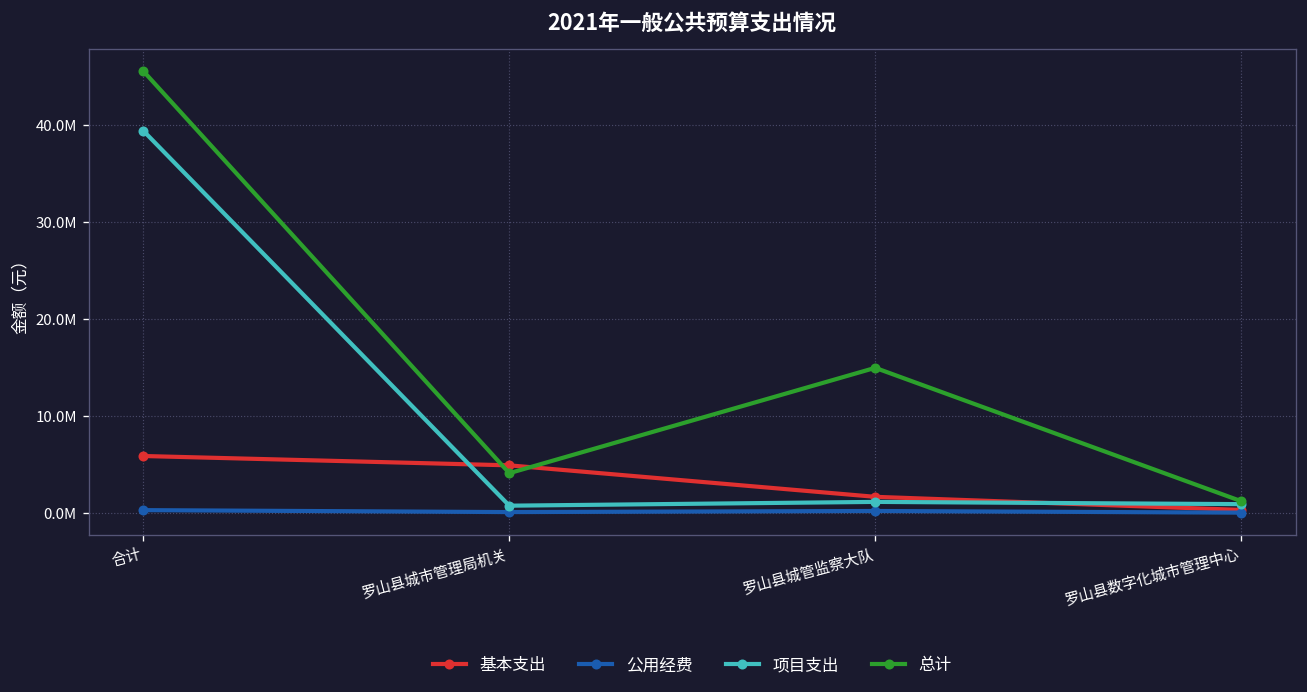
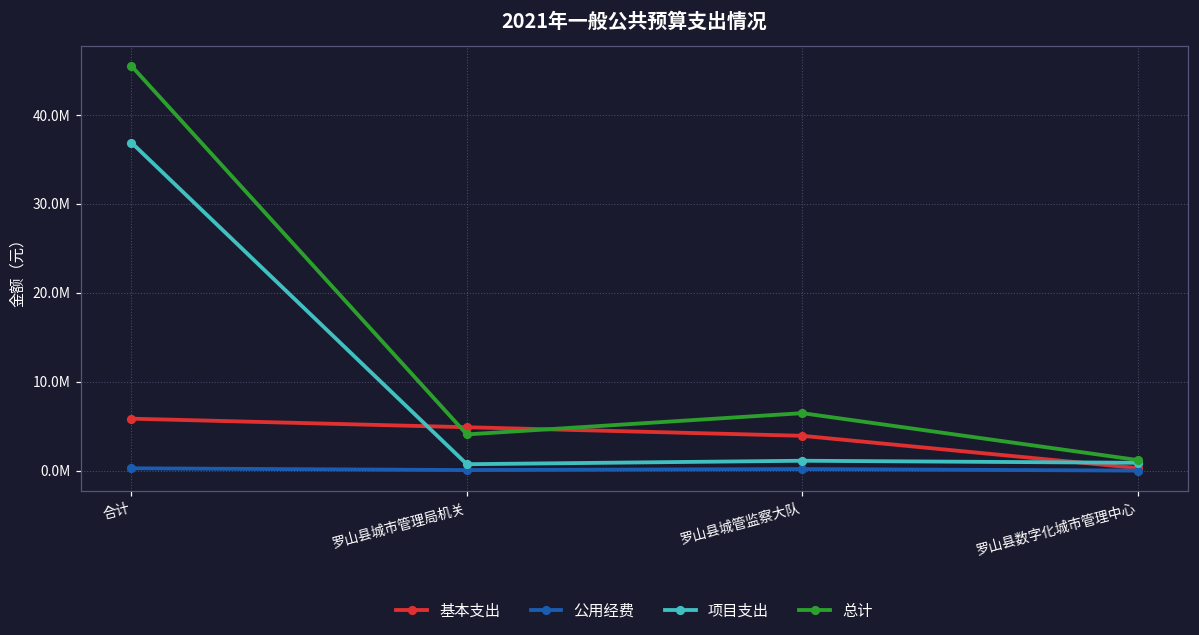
项目支出, 合计: 39000000 -> 37000000
基本支出, 罗山县城管监察大队: 2000000 -> 4000000
总计, 罗山县城管监察大队: 15000000 -> 6000000
